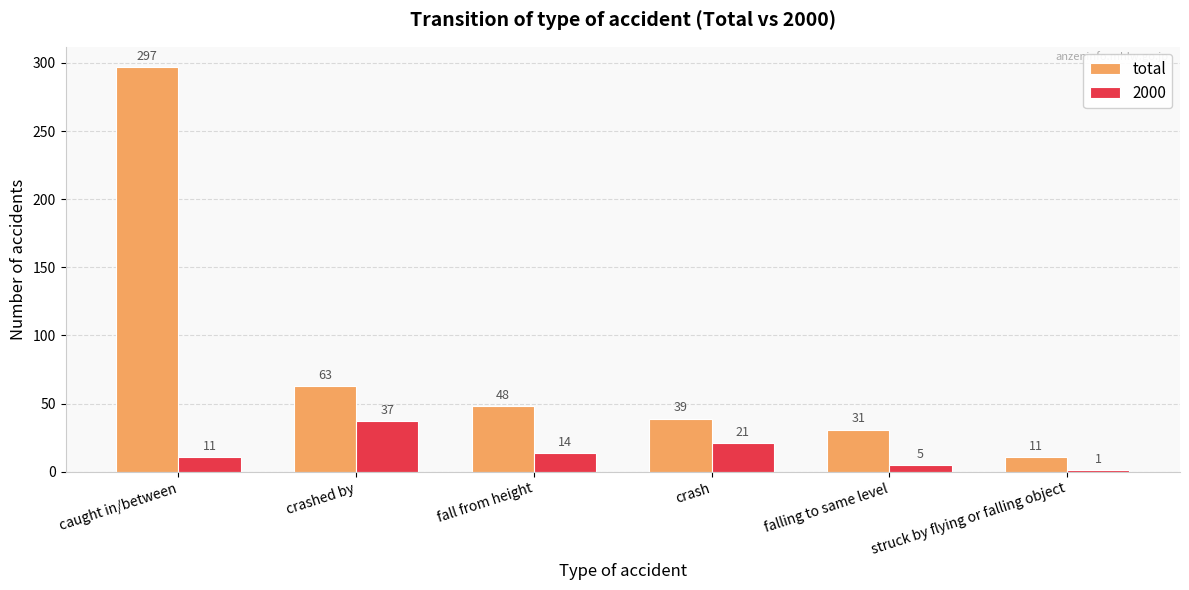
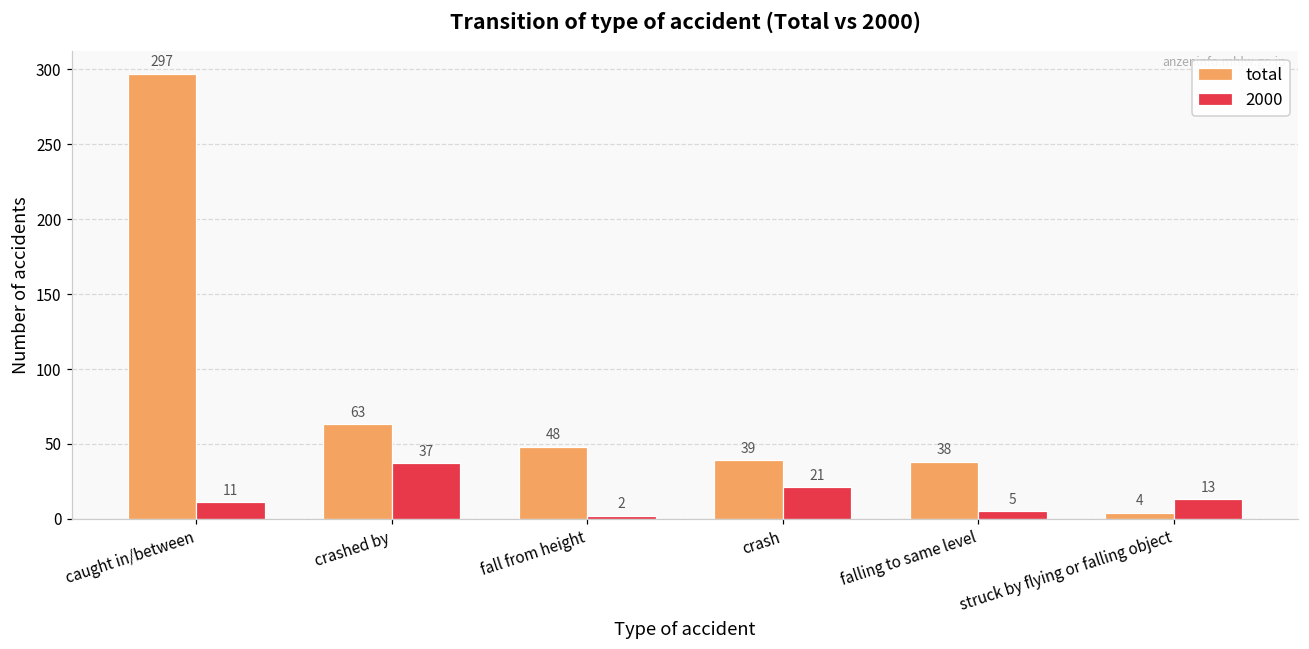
2000, fall from height: 14 -> 2
total, falling to same level: 31 -> 38
total, struck by flying or falling object: 11 -> 4
2000, struck by flying or falling object: 1 -> 13
